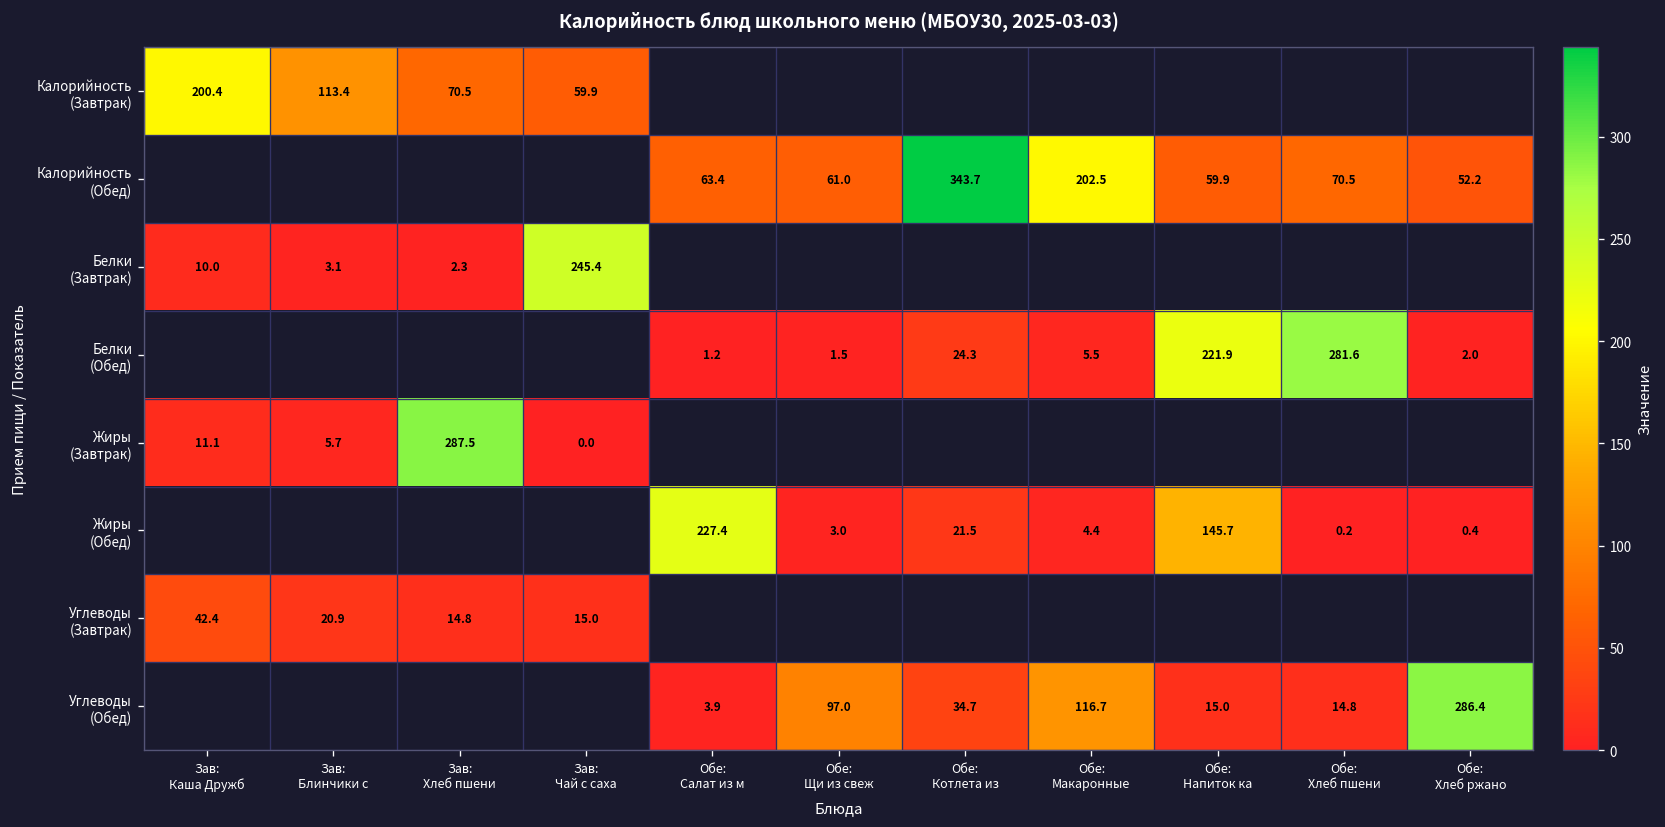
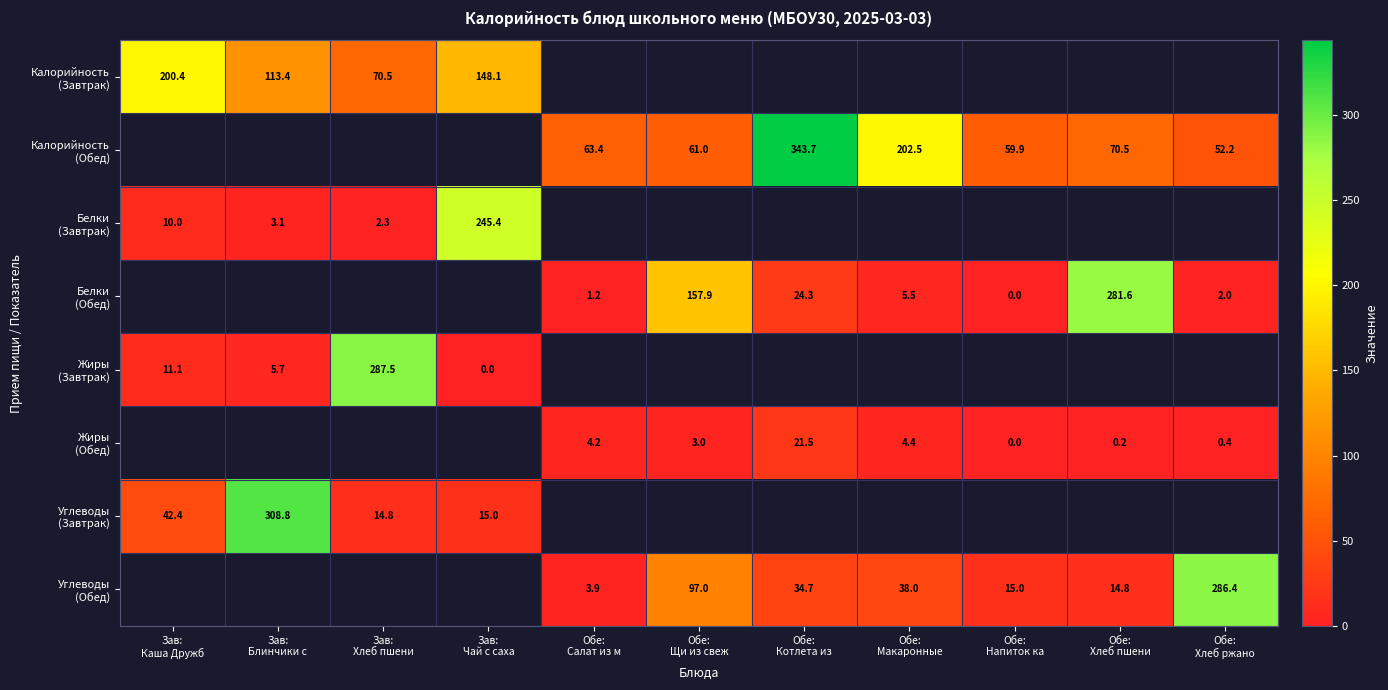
Калорийность (Завтрак), Зав: Чай с саха: 59.9 -> 148.1
Белки (Обед), Обе: Щи из свеж: 1.5 -> 157.9
Белки (Обед), Обе: Напиток ка: 221.9 -> 0.0
Жиры (Обед), Обе: Салат из м: 227.4 -> 4.2
Жиры (Обед), Обе: Напиток ка: 145.7 -> 0.0
Углеводы (Завтрак), Зав: Блинчики с: 20.9 -> 308.8
Углеводы (Обед), Обе: Макаронные: 116.7 -> 38.0
